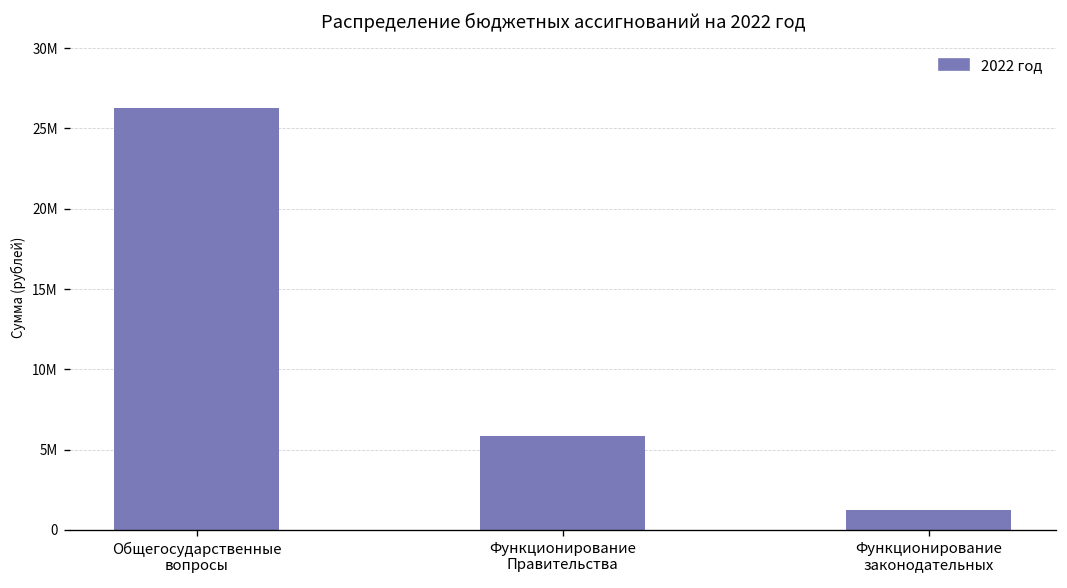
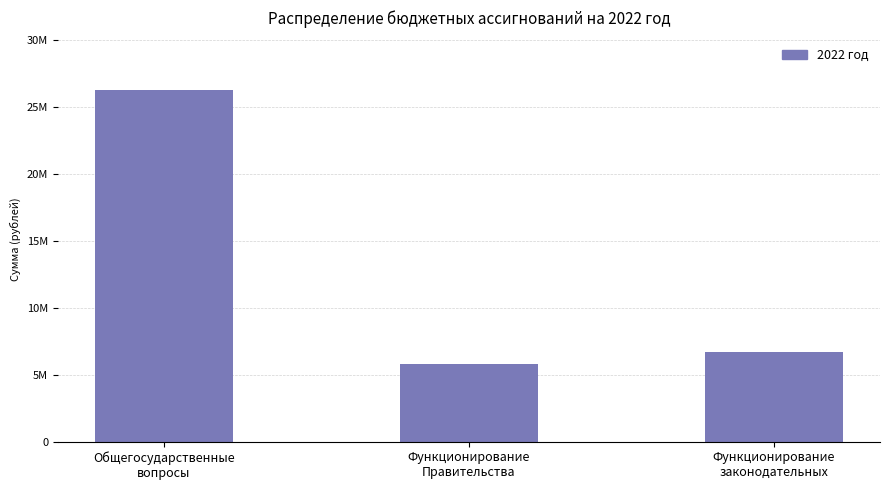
Функционирование законодательных: 1200000 -> 6700000
